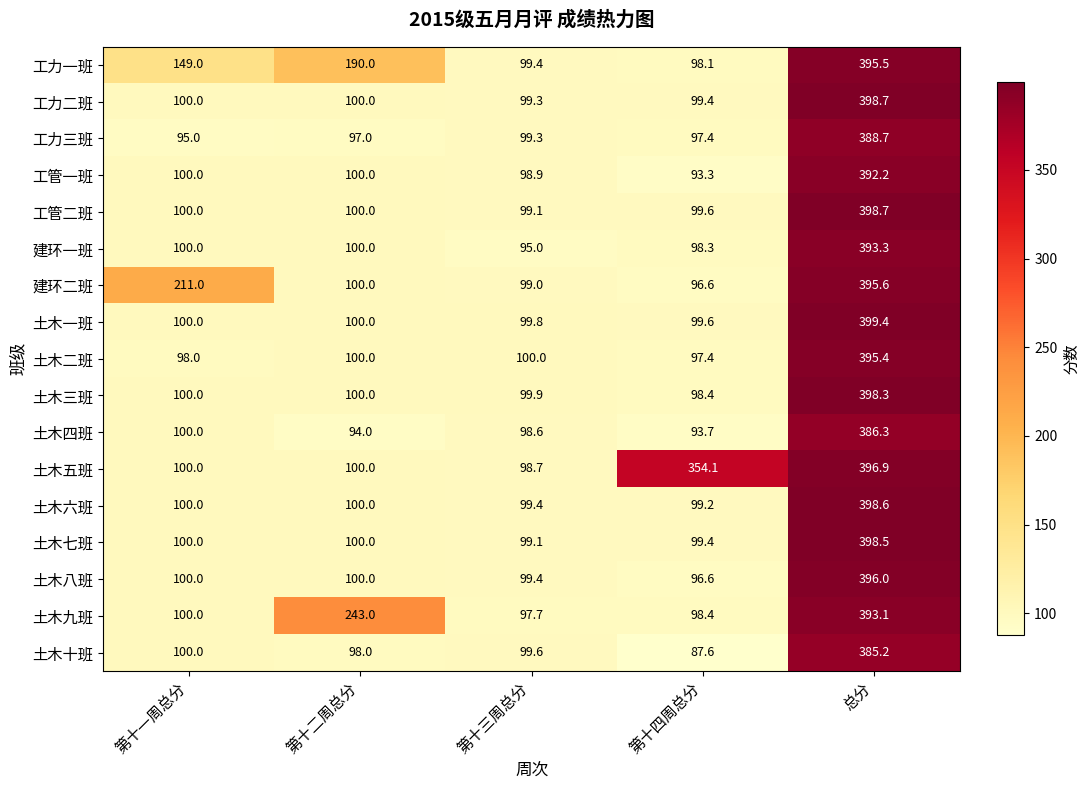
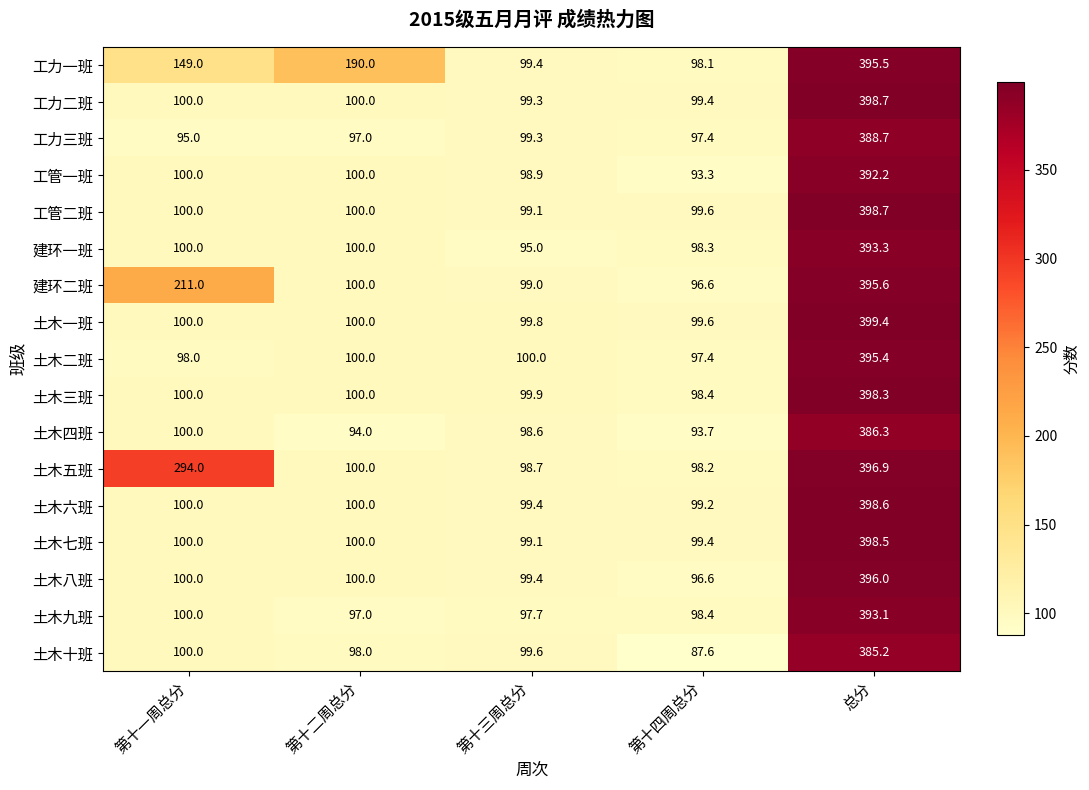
土木五班, 第十一周总分: 100.0 -> 294.0
土木五班, 第十四周总分: 354.1 -> 98.2
土木九班, 第十二周总分: 243.0 -> 97.0
